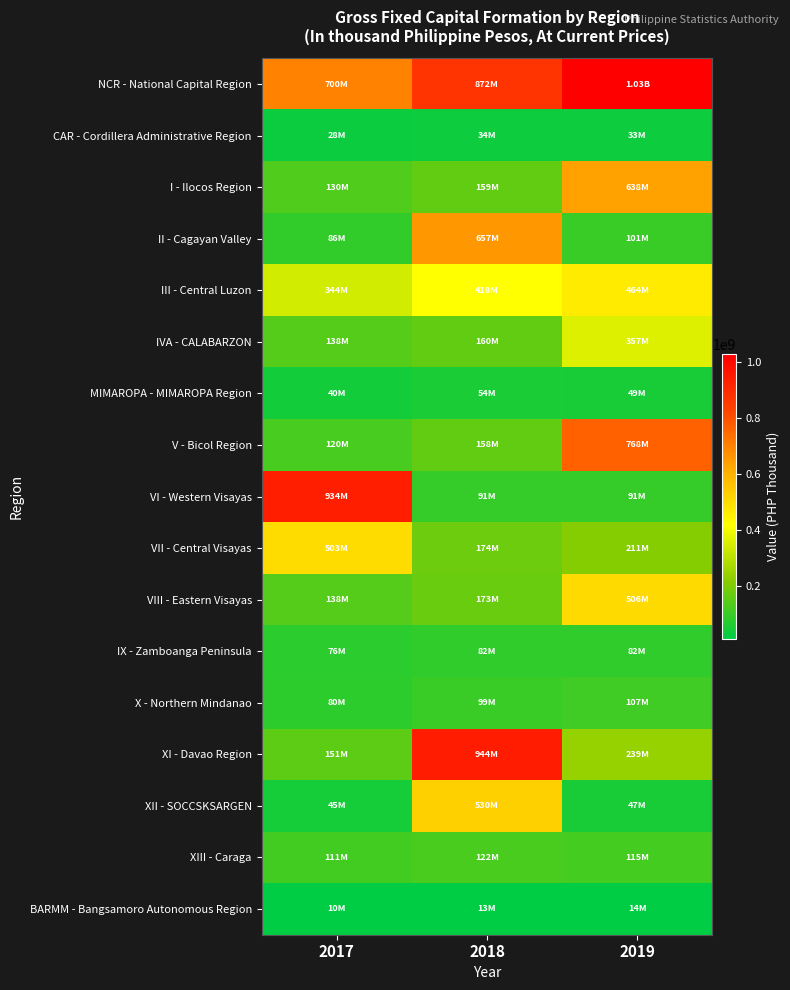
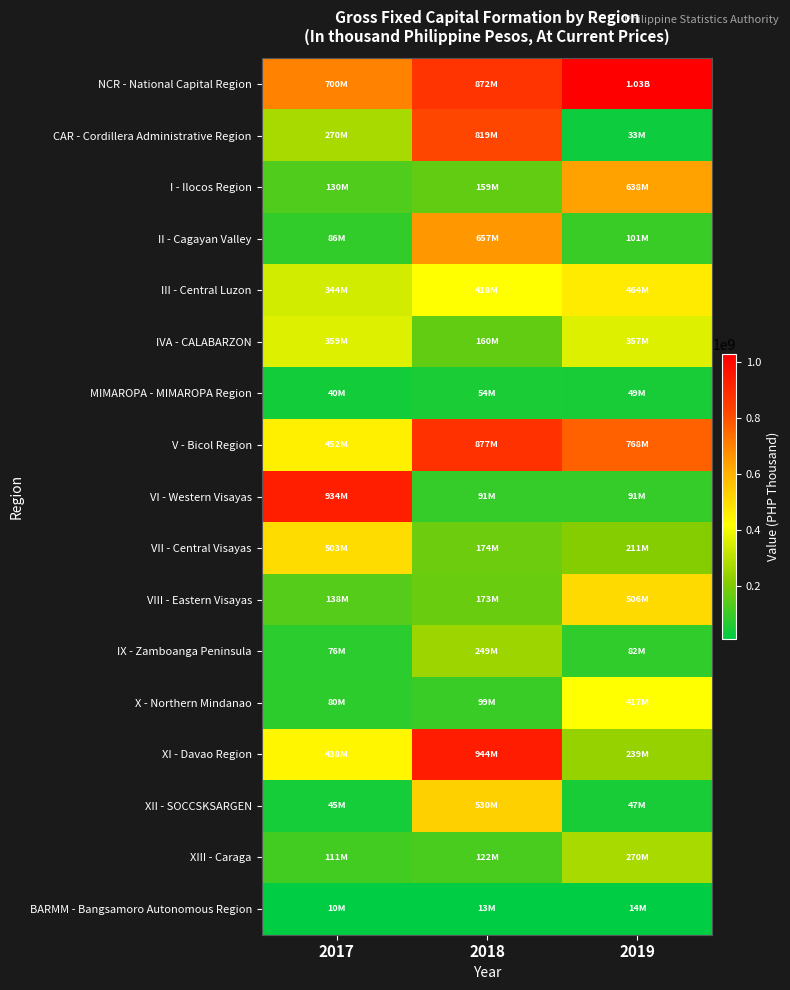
CAR - Cordillera Administrative Region, 2017: 28M -> 270M
CAR - Cordillera Administrative Region, 2018: 34M -> 819M
IVA - CALABARZON, 2017: 138M -> 359M
V - Bicol Region, 2017: 120M -> 452M
V - Bicol Region, 2018: 158M -> 877M
IX - Zamboanga Peninsula, 2018: 82M -> 249M
X - Northern Mindanao, 2019: 107M -> 417M
XI - Davao Region, 2017: 151M -> 438M
XIII - Caraga, 2019: 115M -> 270M
